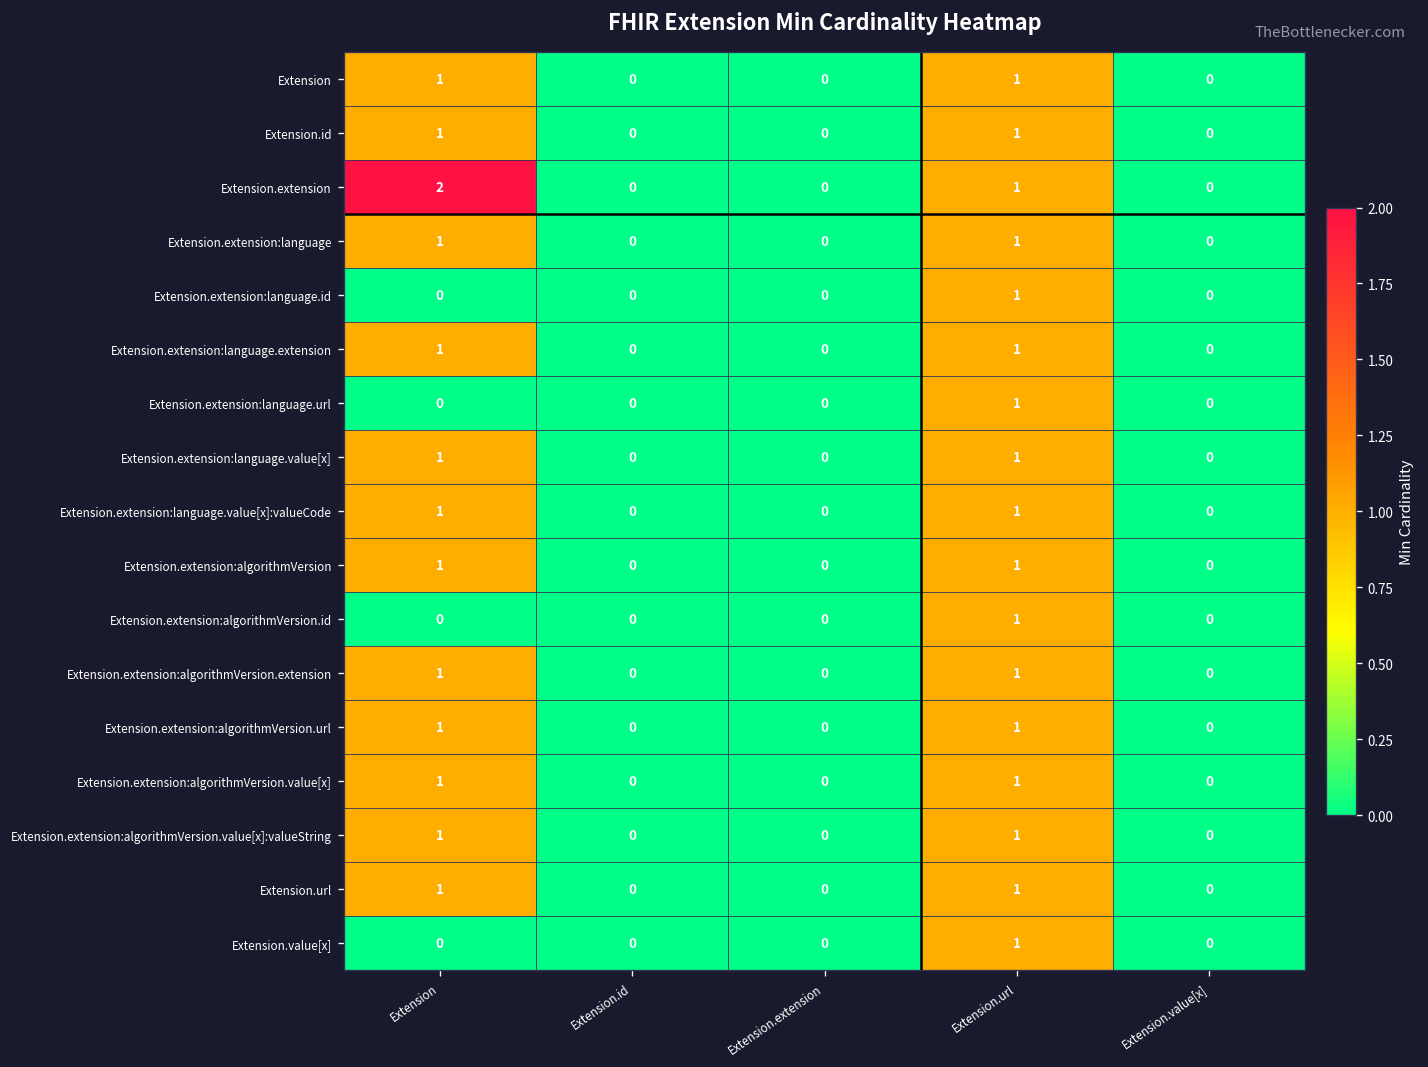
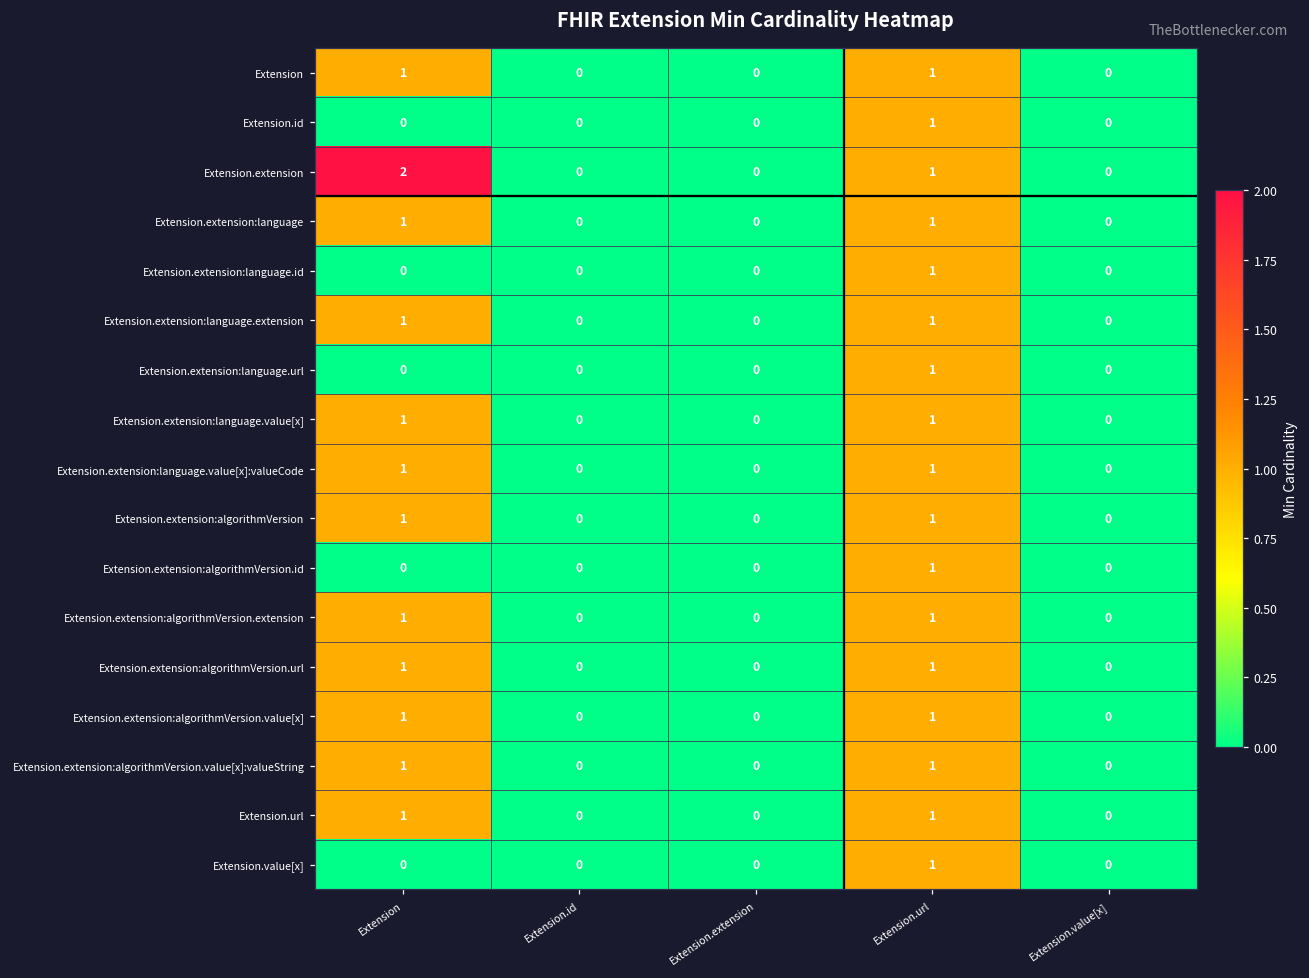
Extension.id, Extension: 1 -> 0
